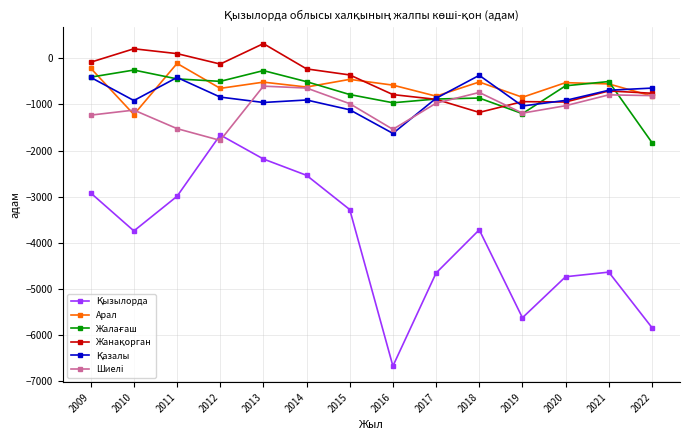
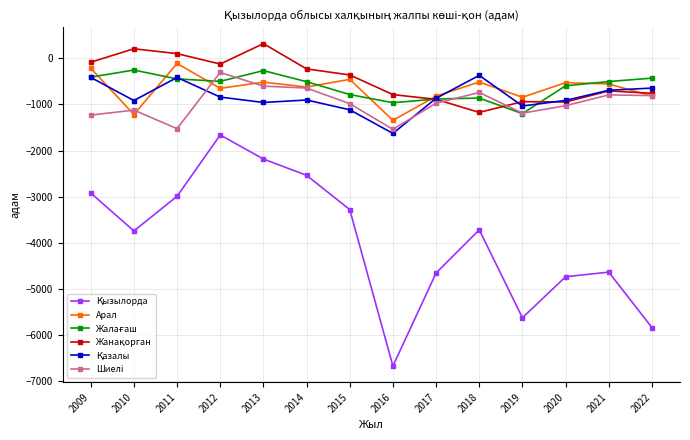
Шиелі, 2012: -1800 -> -300
Арал, 2016: -600 -> -1300
Жалағаш, 2022: -1800 -> -400
